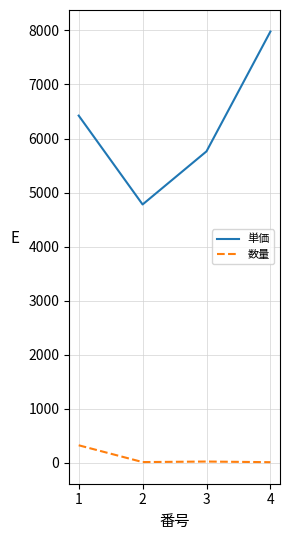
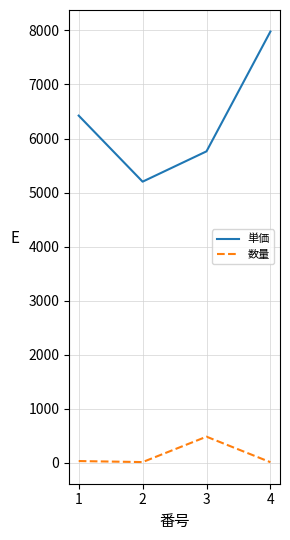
数量, 1: 300 -> 0
単価, 2: 4800 -> 5200
数量, 3: 0 -> 500
